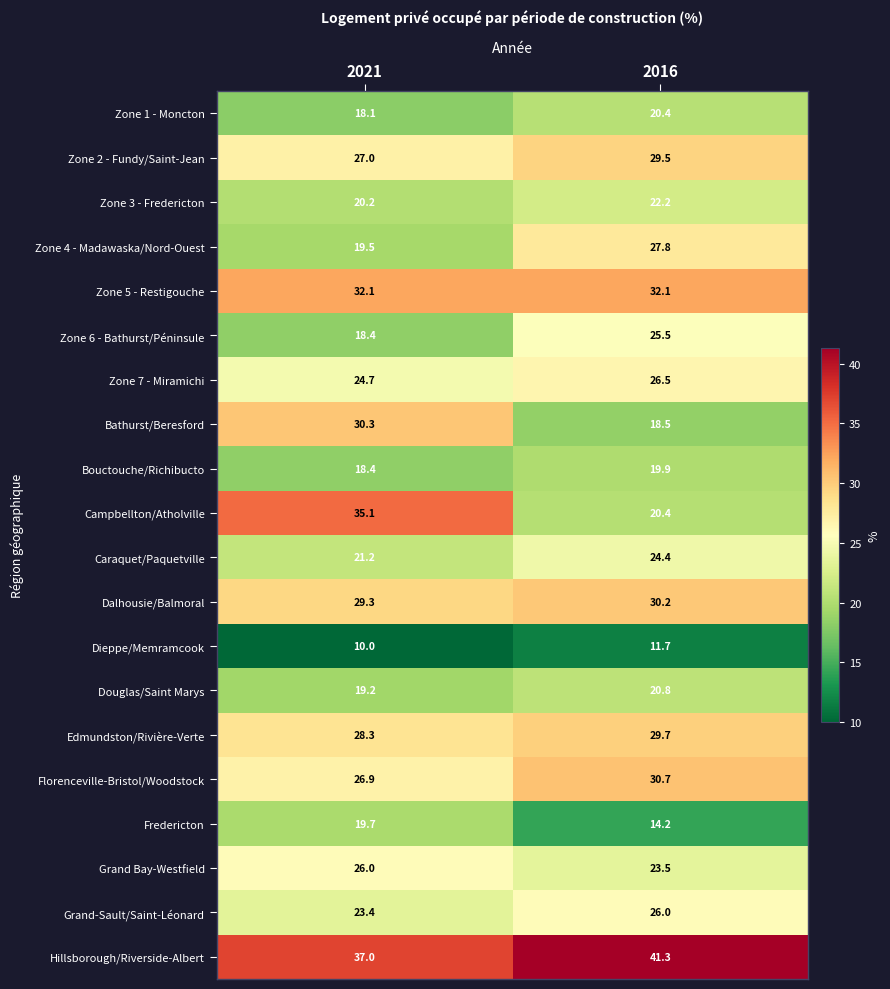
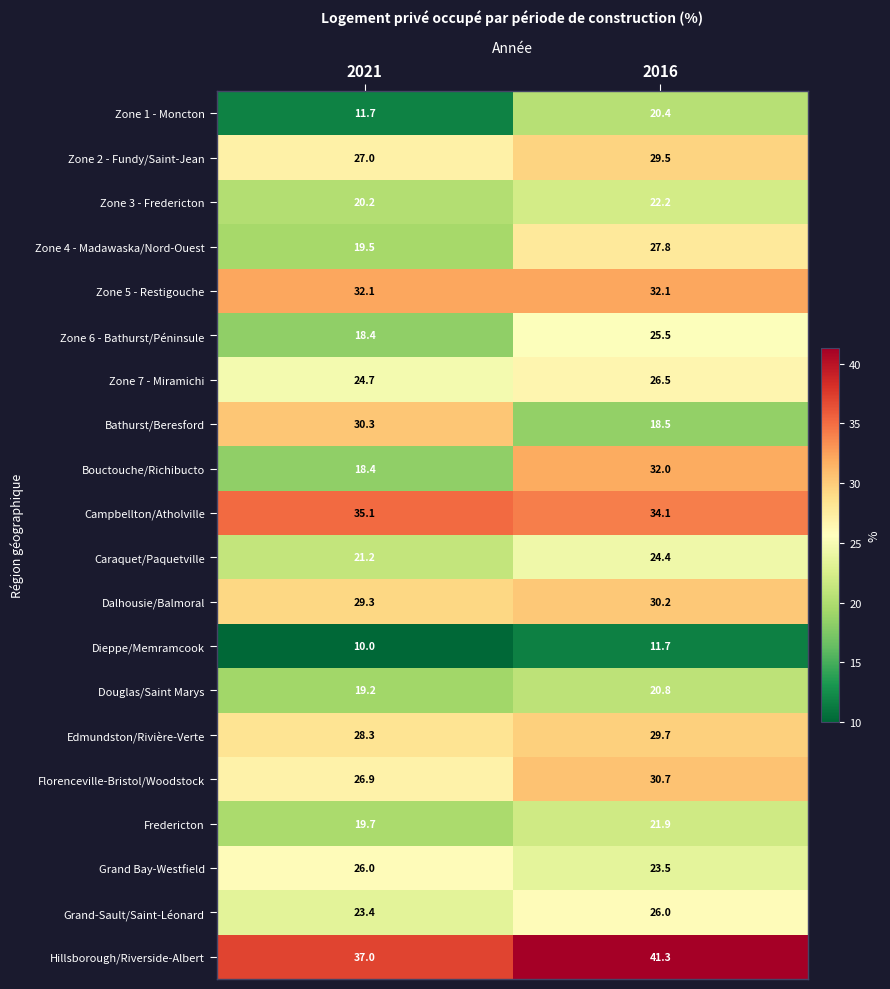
Zone 1 - Moncton, 2021: 18.1 -> 11.7
Bouctouche/Richibucto, 2016: 19.9 -> 32.0
Campbellton/Atholville, 2016: 20.4 -> 34.1
Fredericton, 2016: 14.2 -> 21.9
